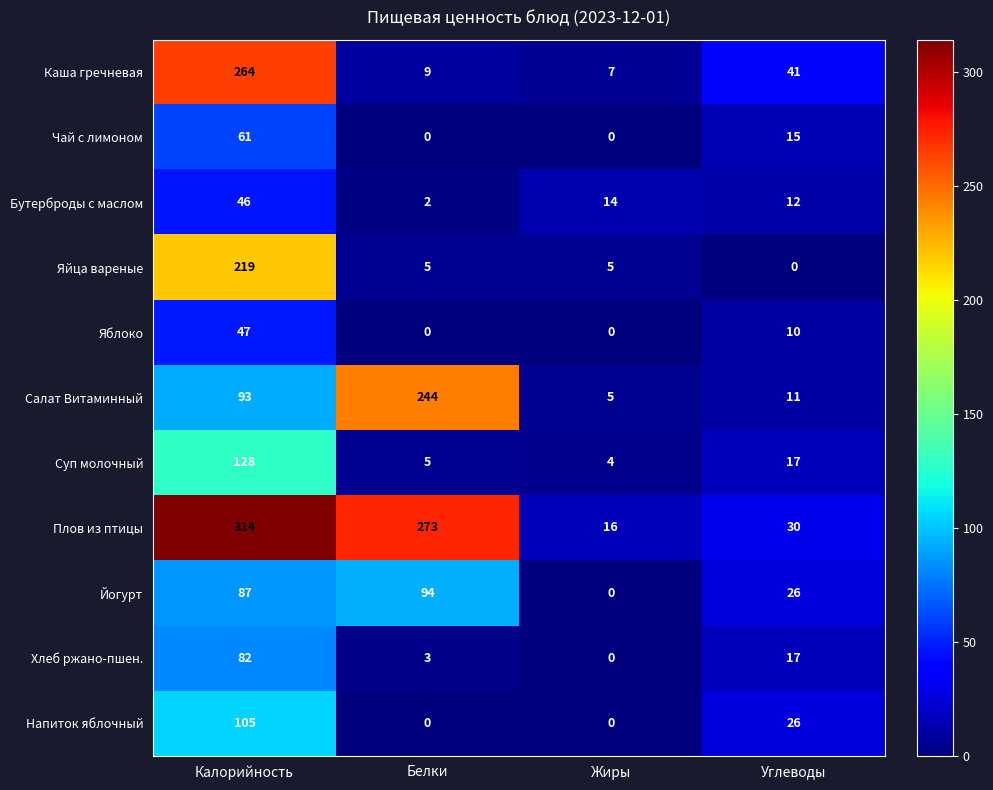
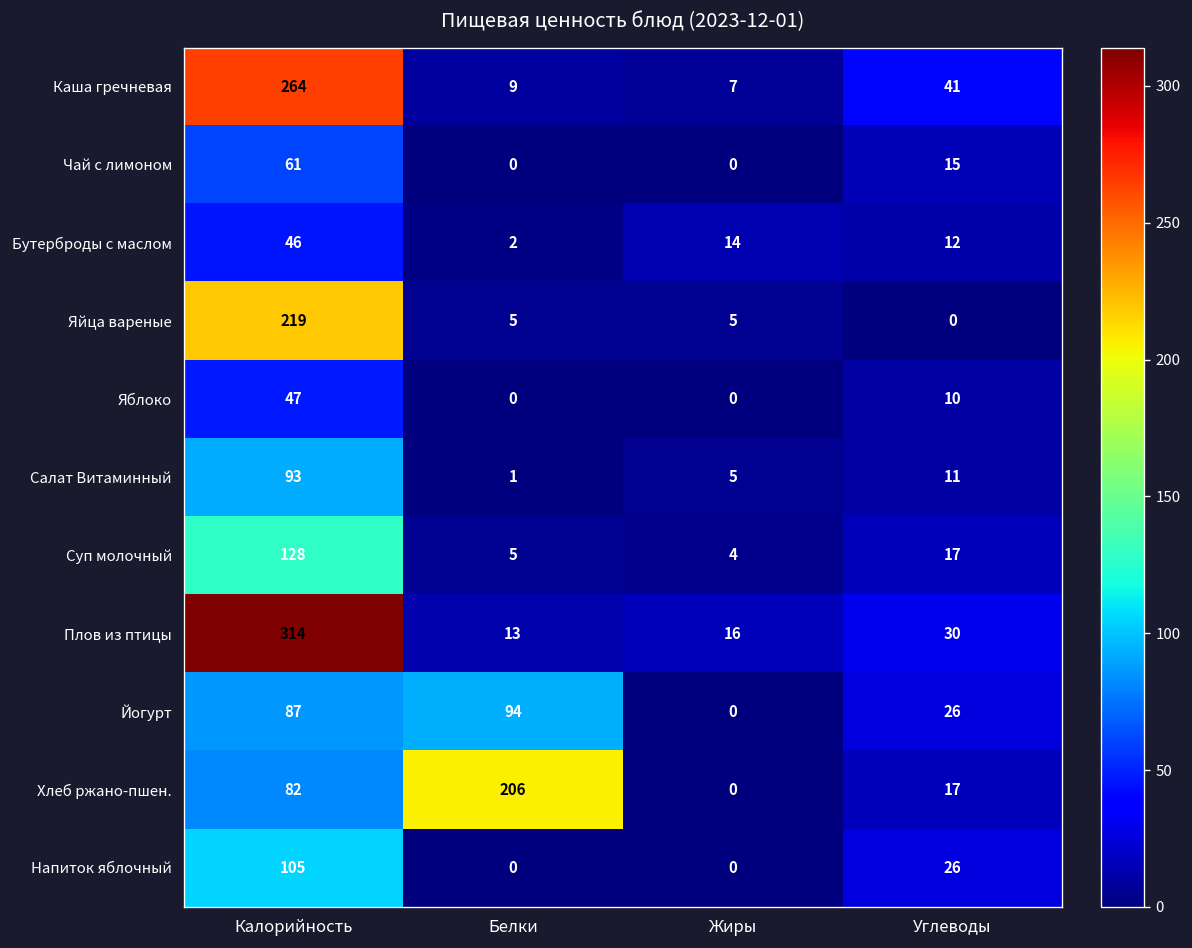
Салат Витаминный, Белки: 244 -> 1
Плов из птицы, Белки: 273 -> 13
Хлеб ржано-пшен., Белки: 3 -> 206
